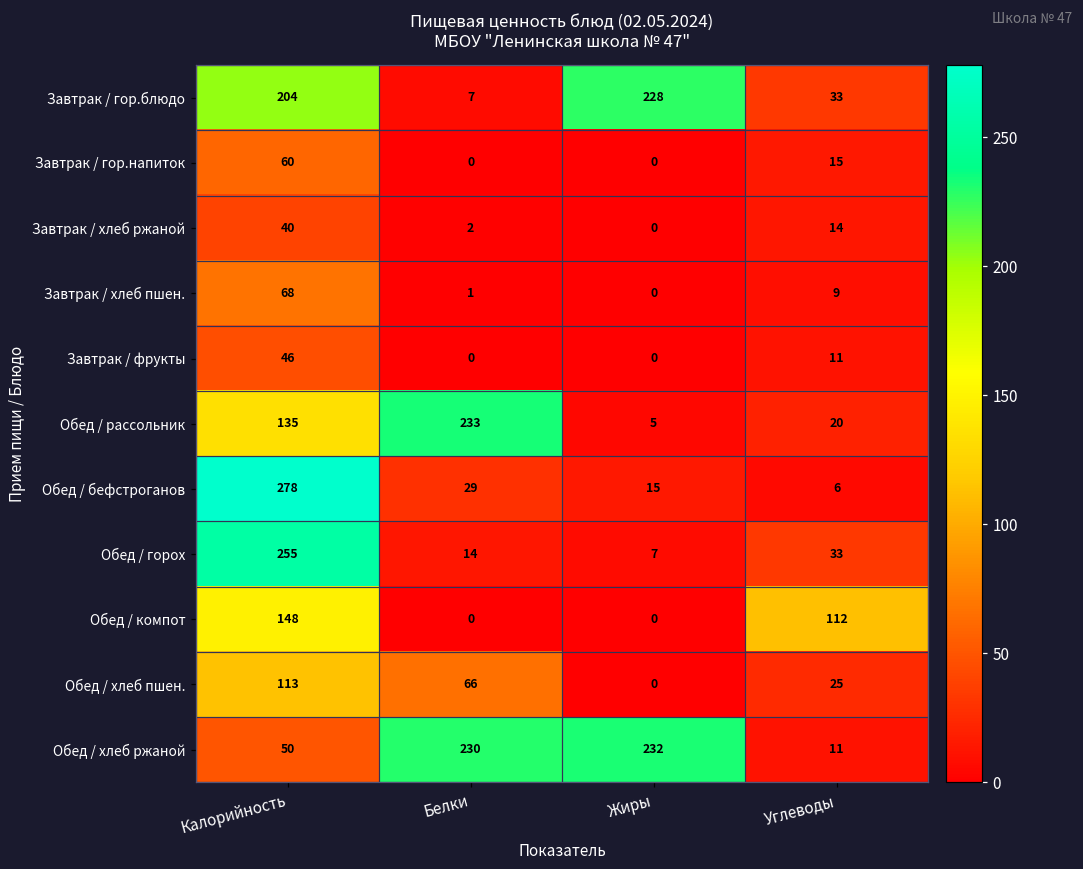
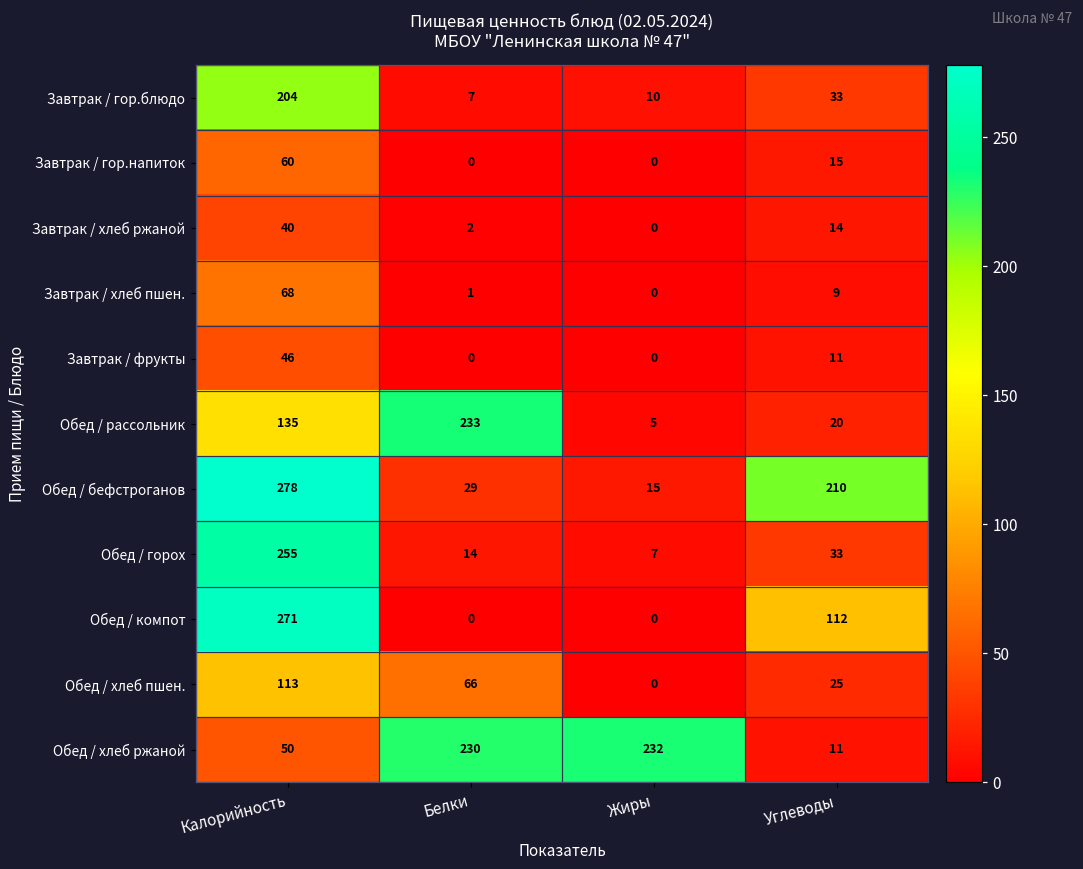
Завтрак / гор.блюдо, Жиры: 228 -> 10
Обед / бефстроганов, Углеводы: 6 -> 210
Обед / компот, Калорийность: 148 -> 271
